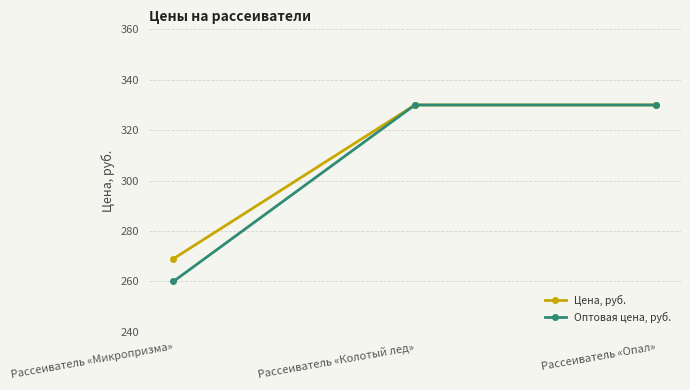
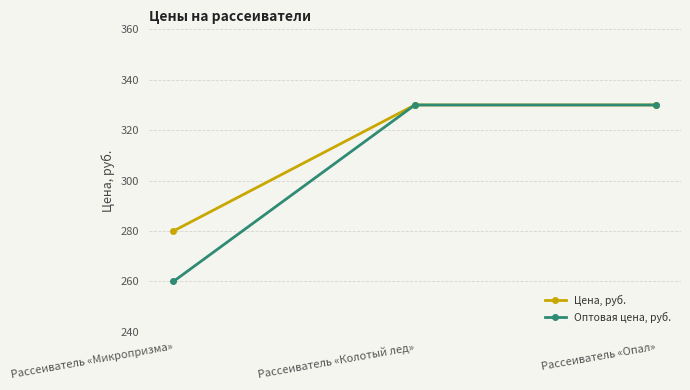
Цена, руб., Рассеиватель «Микропризма»: 269 -> 280
